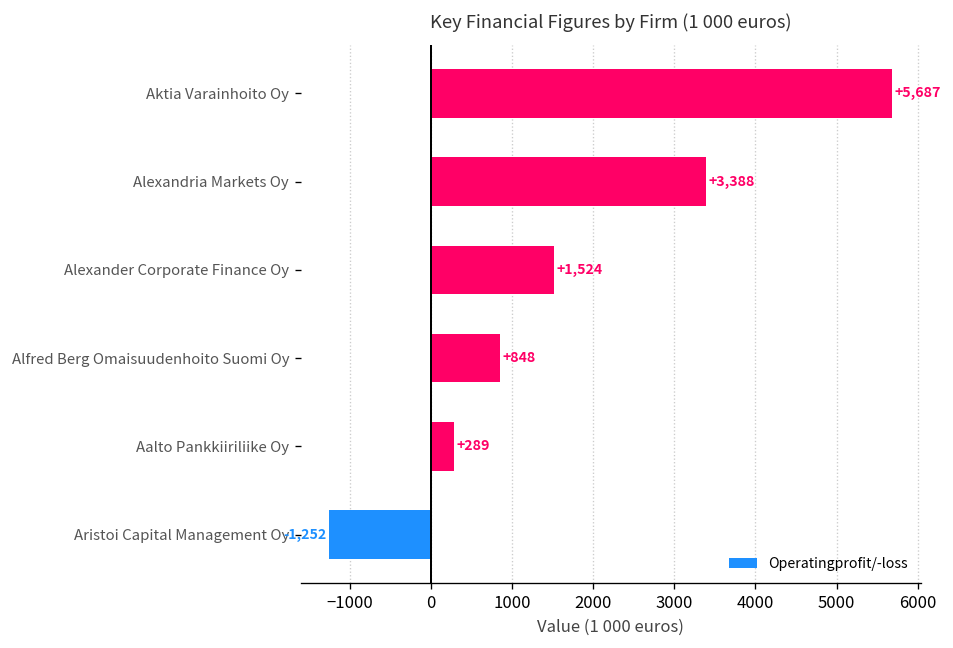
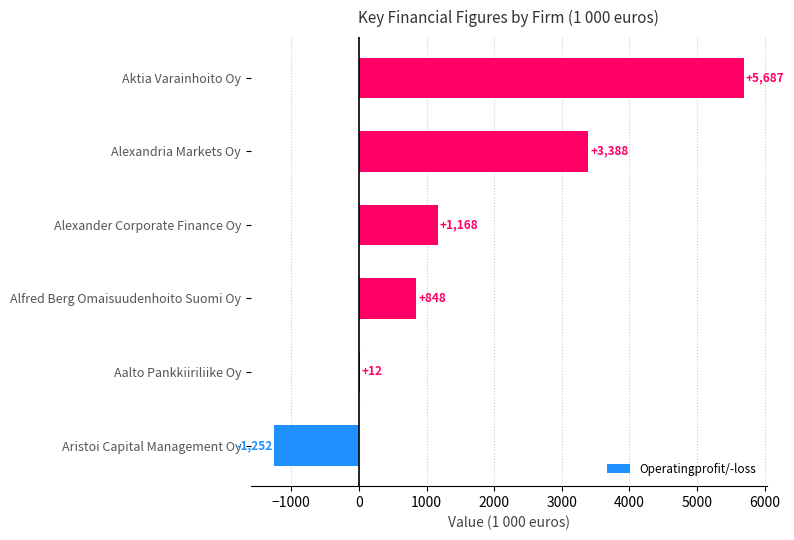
Alexander Corporate Finance Oy: +1,524 -> +1,168
Aalto Pankkiiriliike Oy: +289 -> +12
